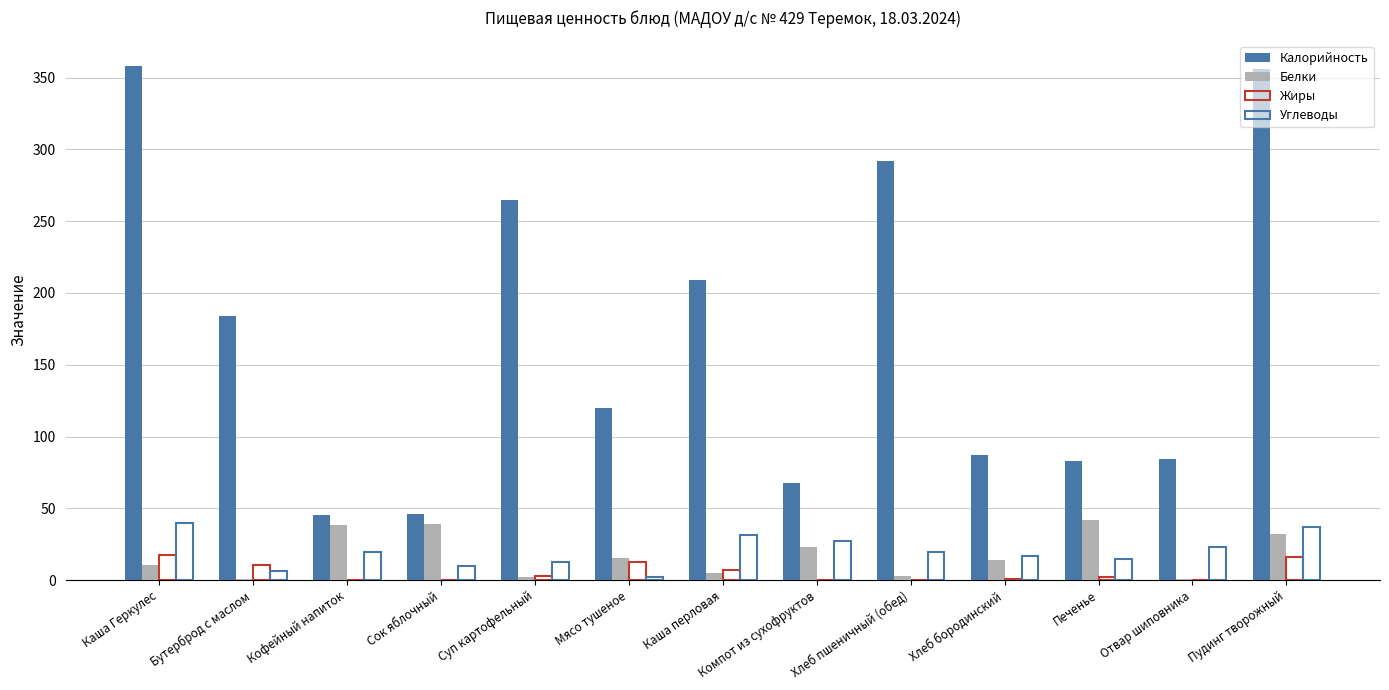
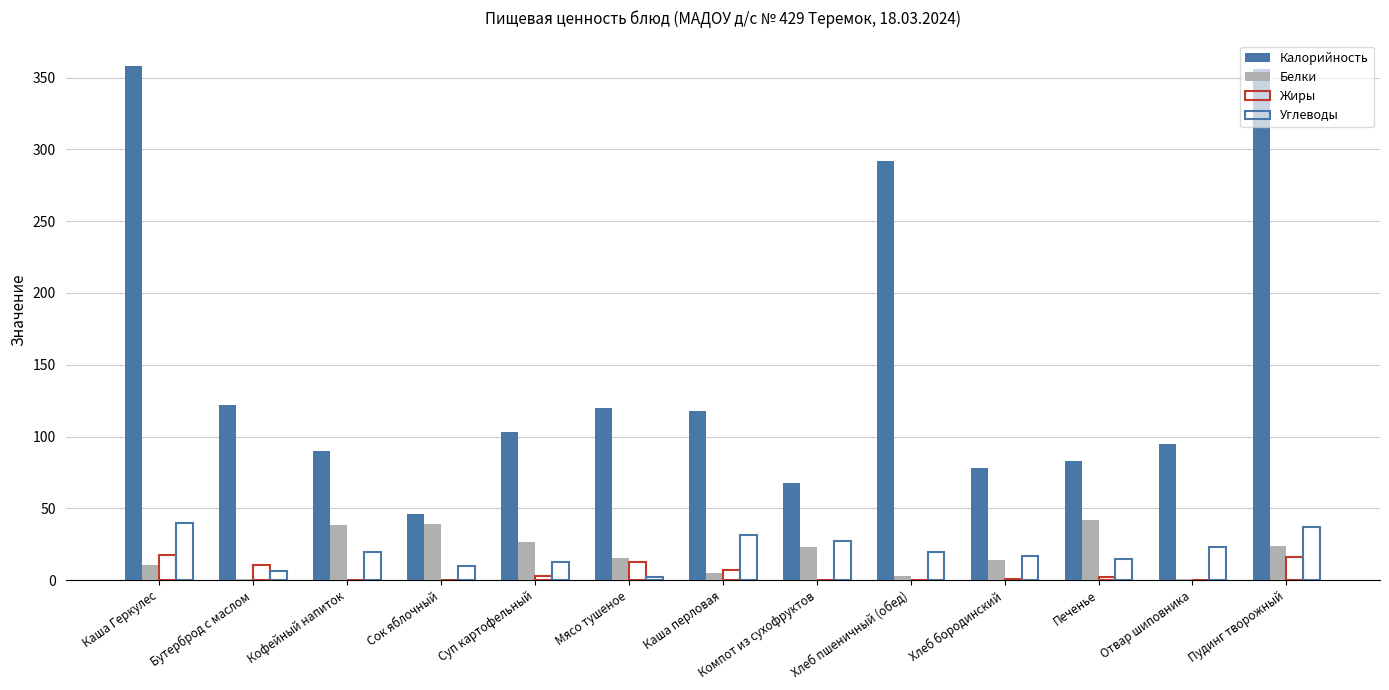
Калорийность, Бутерброд с маслом: 184 -> 122
Калорийность, Кофейный напиток: 45 -> 90
Калорийность, Суп картофельный: 265 -> 103
Белки, Суп картофельный: 2 -> 27
Калорийность, Каша перловая: 209 -> 118
Калорийность, Хлеб бородинский: 87 -> 78
Калорийность, Отвар шиповника: 85 -> 95
Белки, Пудинг творожный: 32 -> 24
